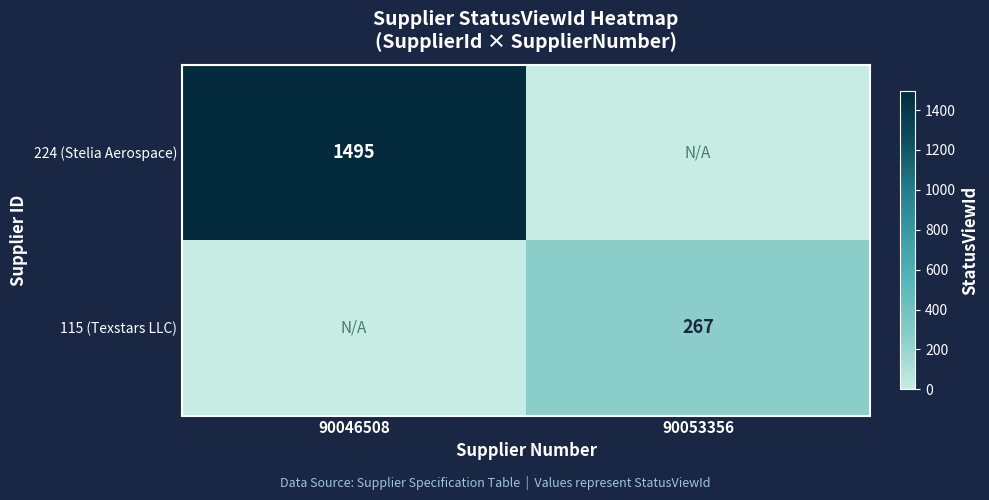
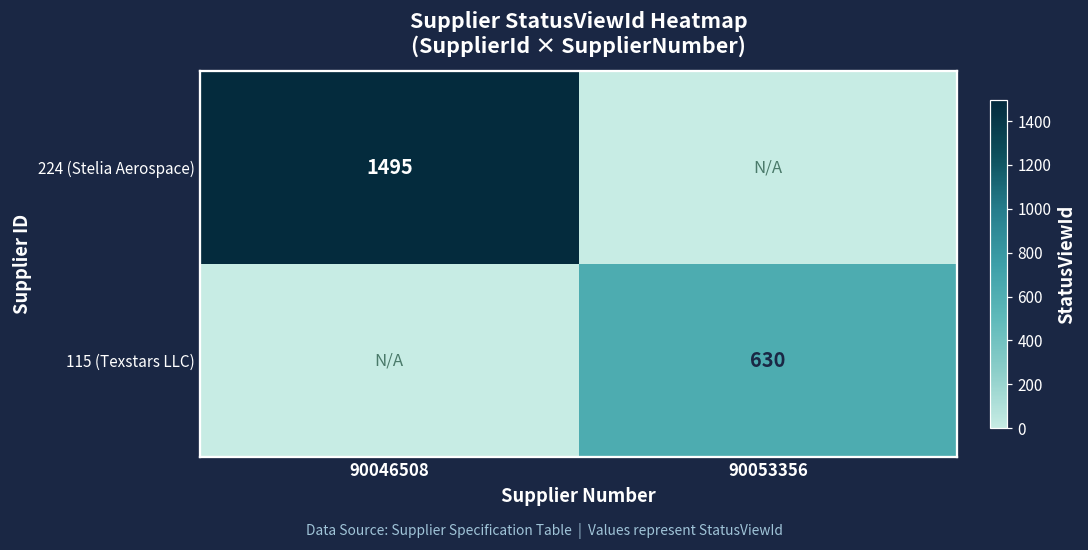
115 (Texstars LLC), 90053356: 267 -> 630
